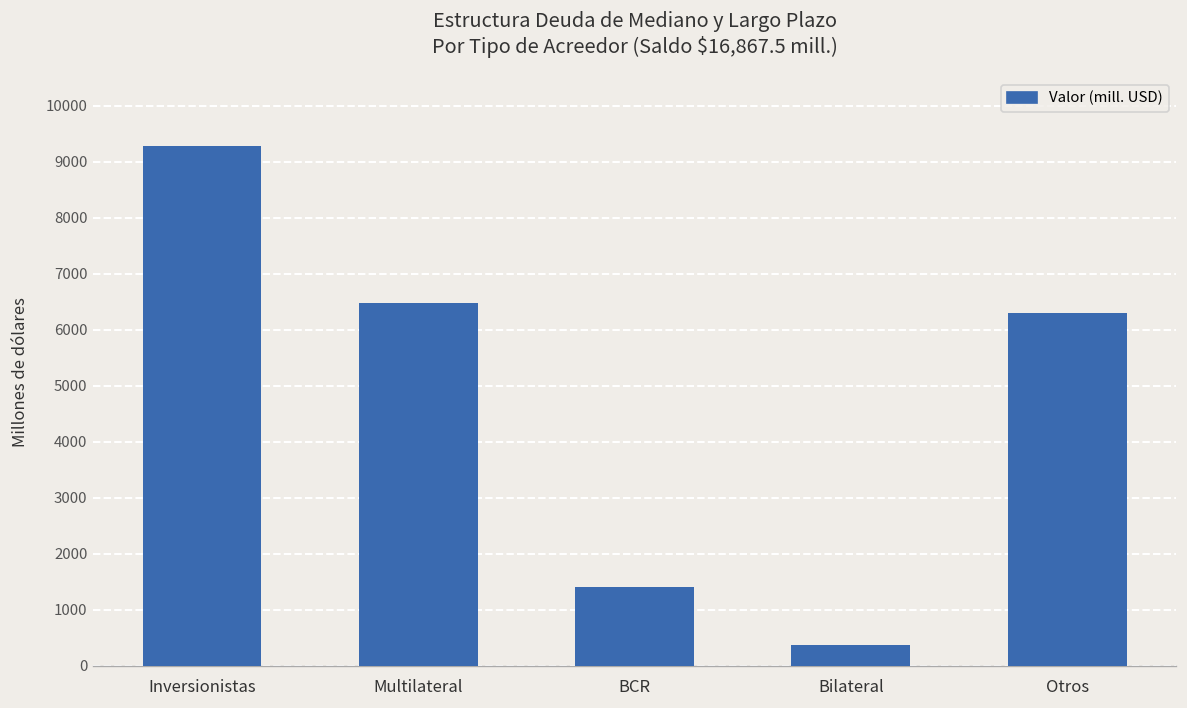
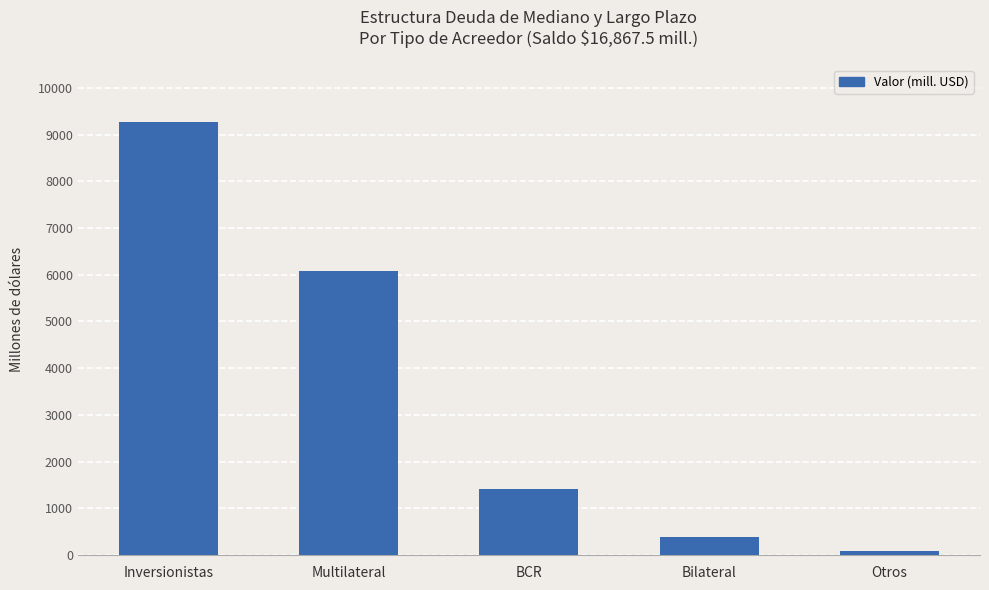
Multilateral: 6500 -> 6100
Otros: 6300 -> 100
